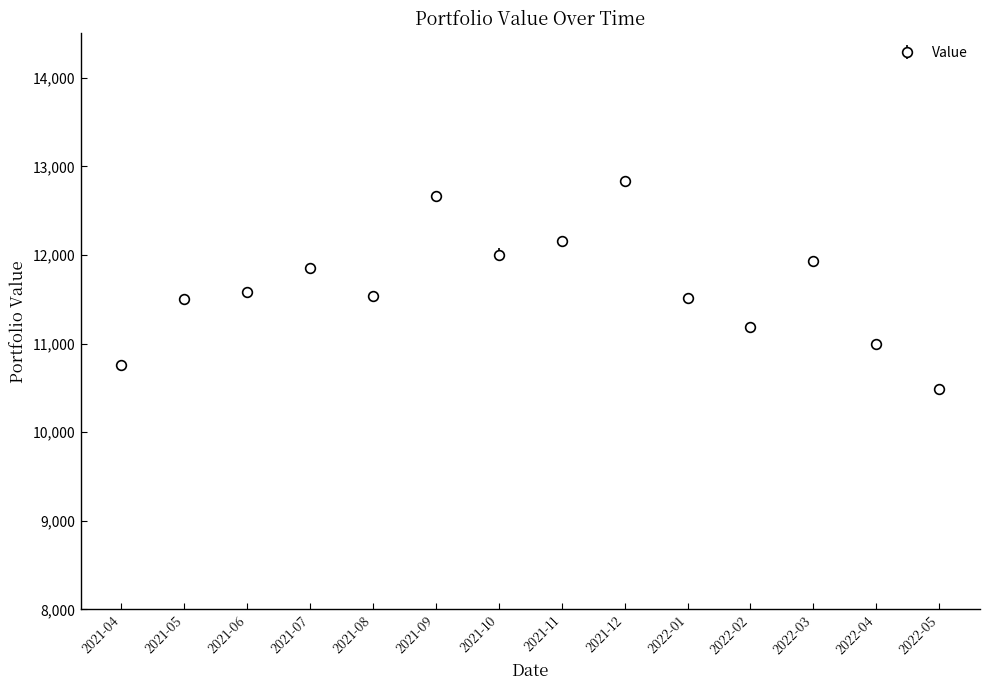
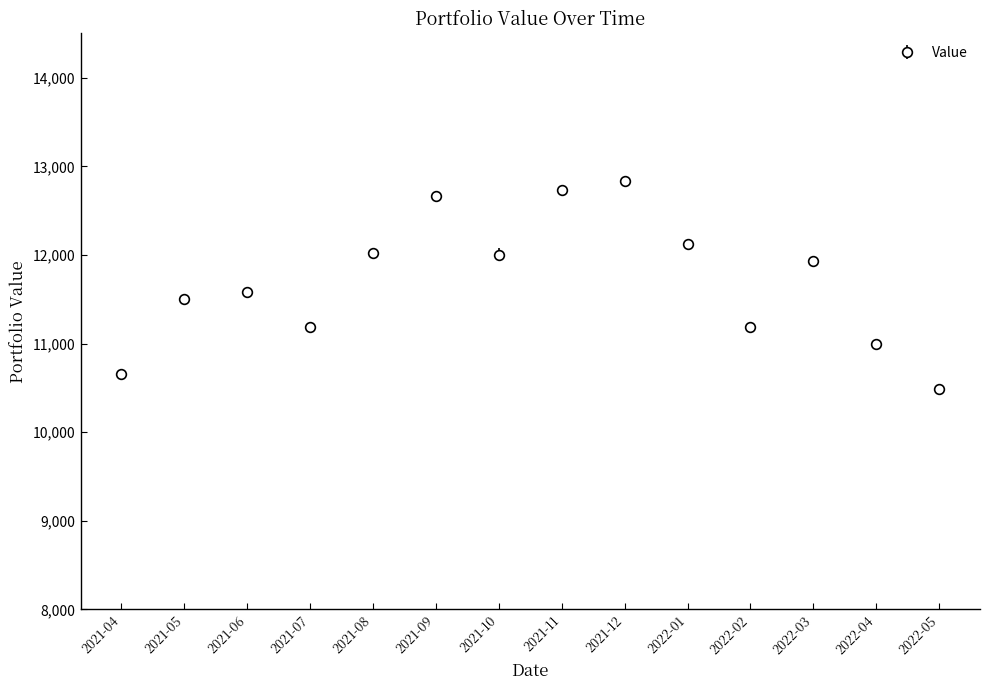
2021-04: 10,800 -> 10,700
2021-07: 11,900 -> 11,200
2021-08: 11,500 -> 12,000
2021-11: 12,200 -> 12,700
2022-01: 11,500 -> 12,100
